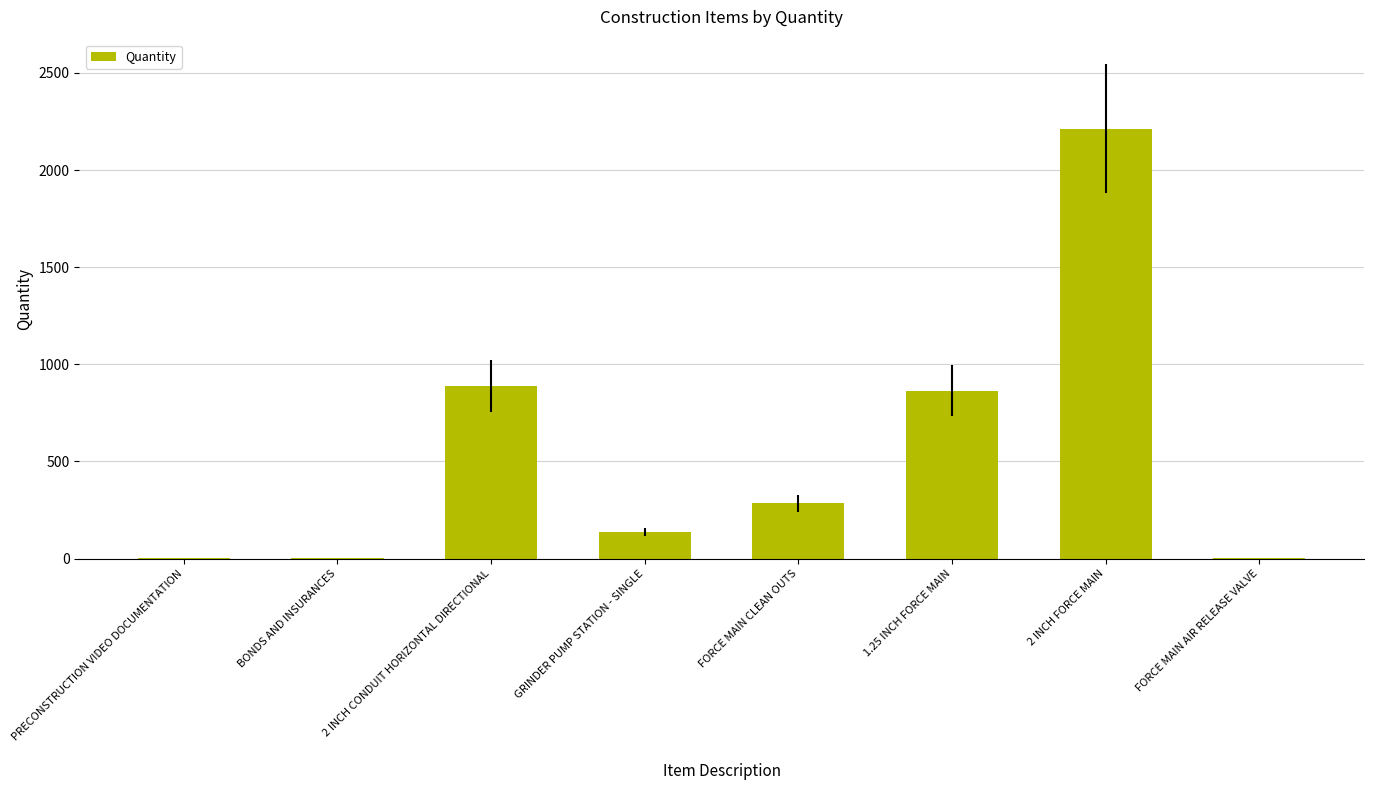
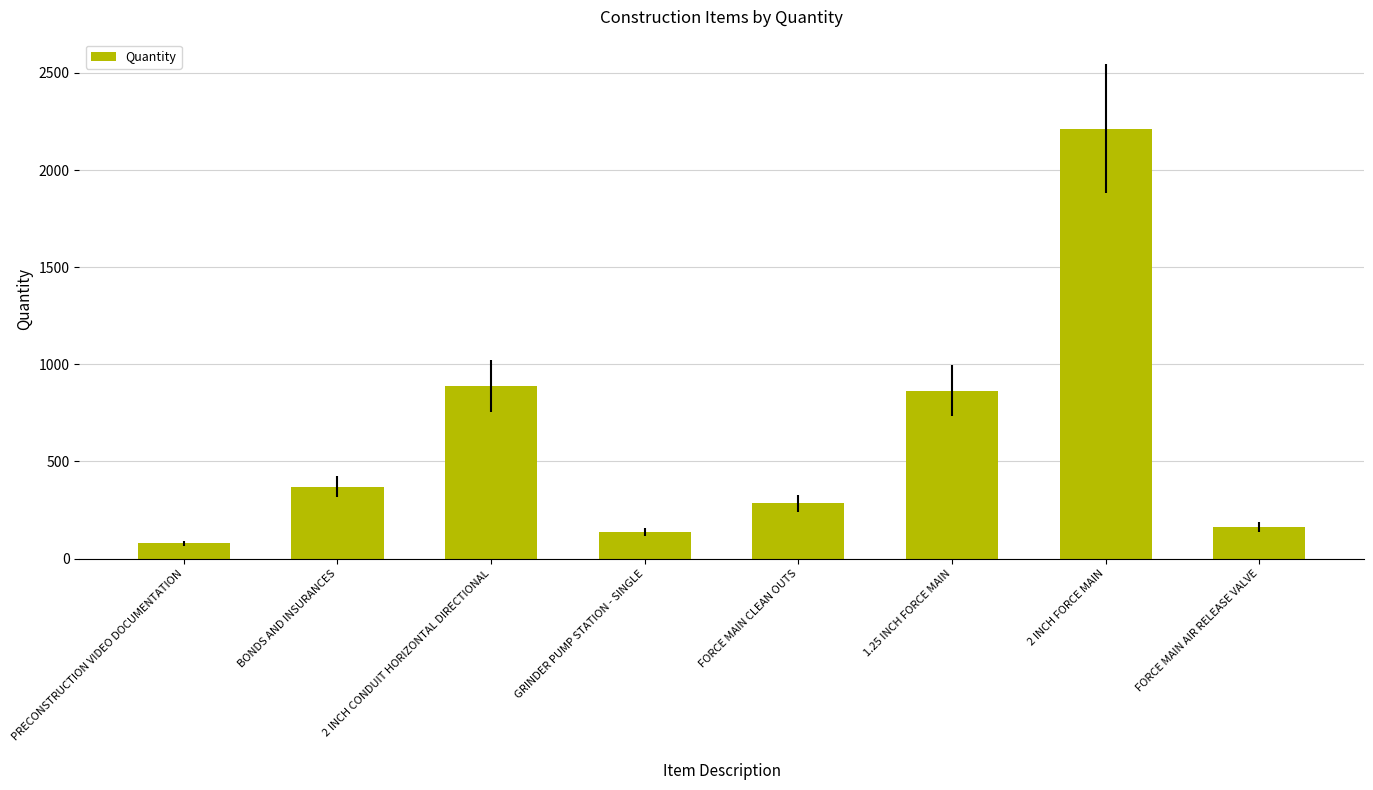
PRECONSTRUCTION VIDEO DOCUMENTATION: 0 -> 80
BONDS AND INSURANCES: 0 -> 370
FORCE MAIN AIR RELEASE VALVE: 0 -> 160
